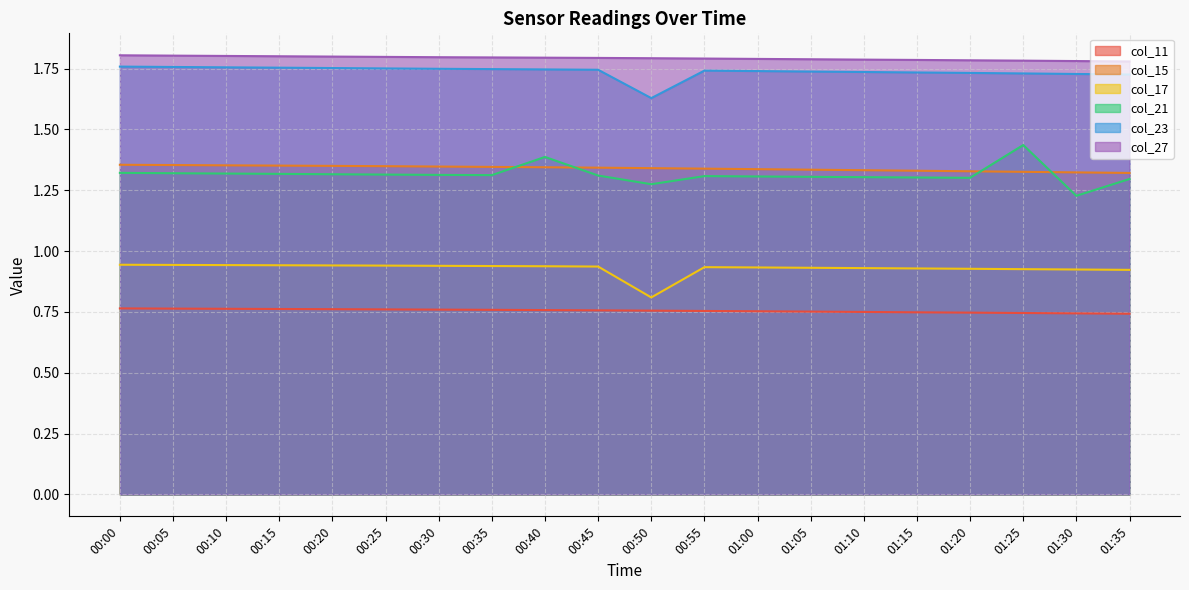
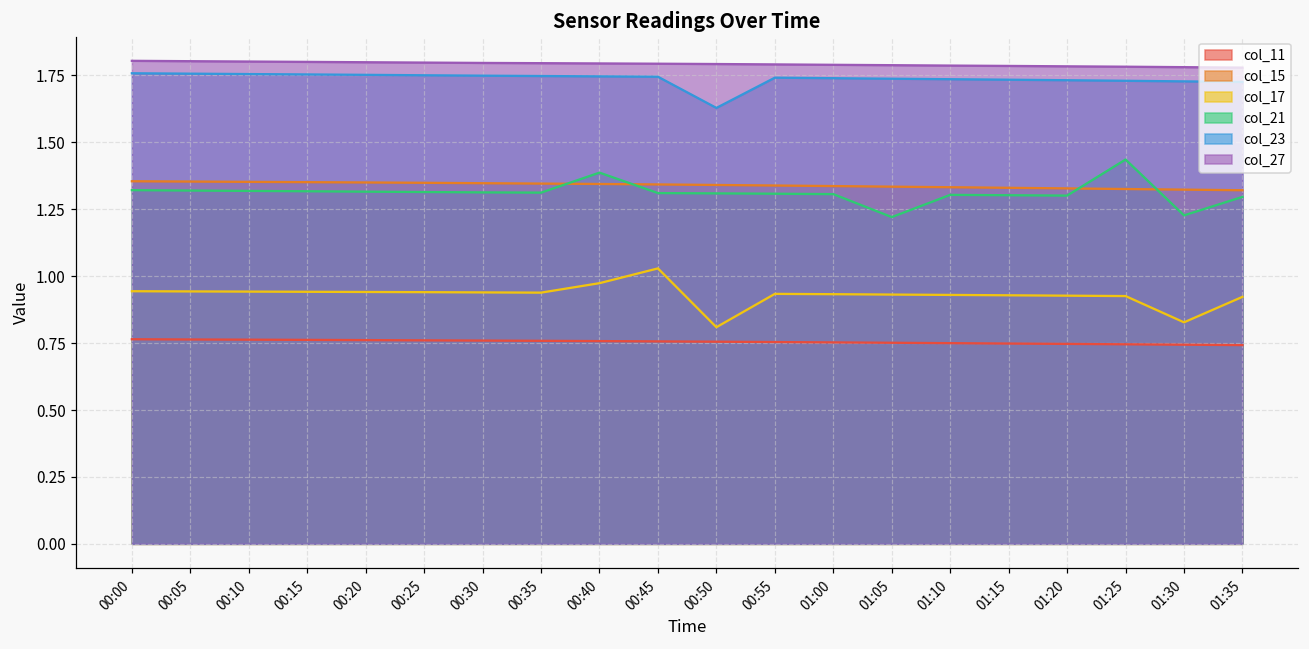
col_17, 00:40: 0.94 -> 0.97
col_17, 00:45: 0.94 -> 1.03
col_21, 00:50: 1.27 -> 1.31
col_21, 01:05: 1.31 -> 1.22
col_17, 01:30: 0.92 -> 0.83
